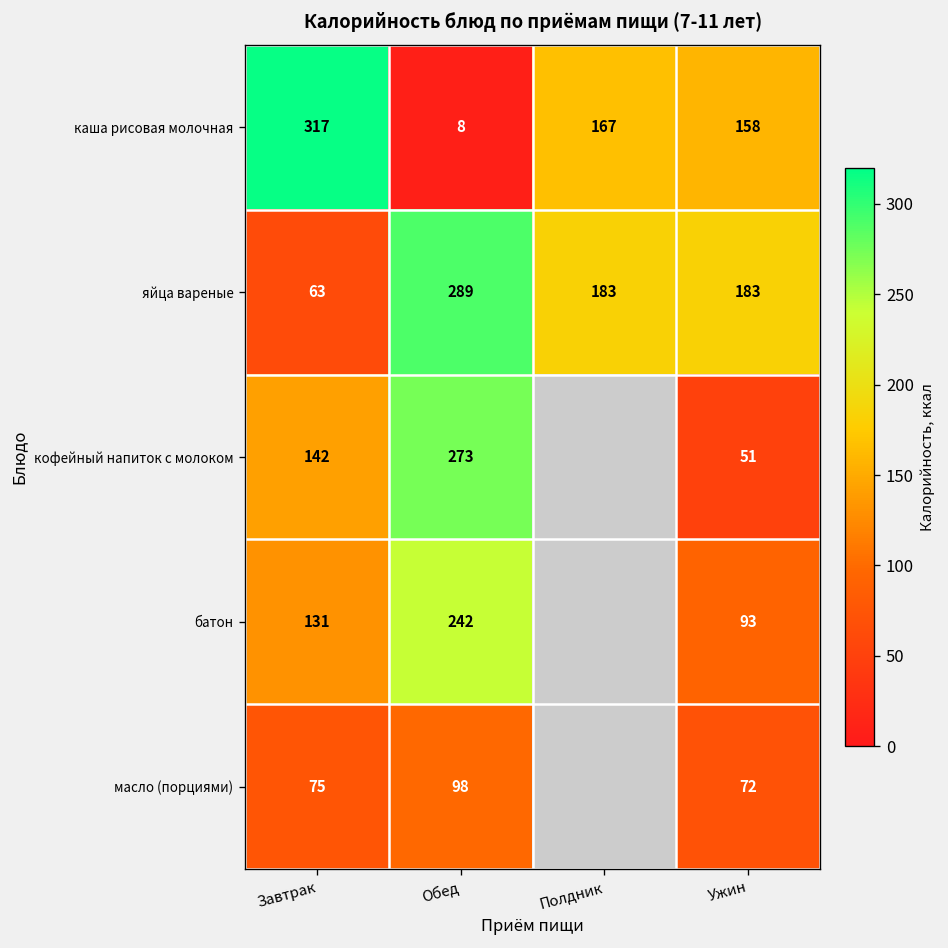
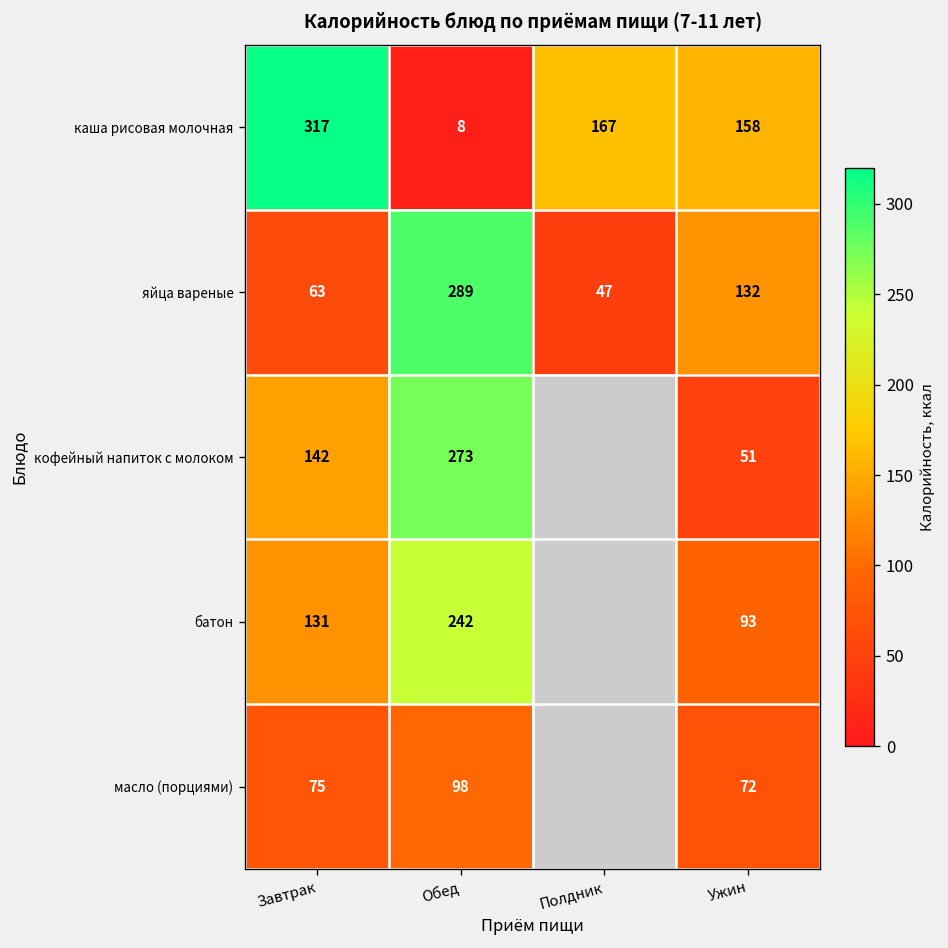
яйца вареные, Полдник: 183 -> 47
яйца вареные, Ужин: 183 -> 132
